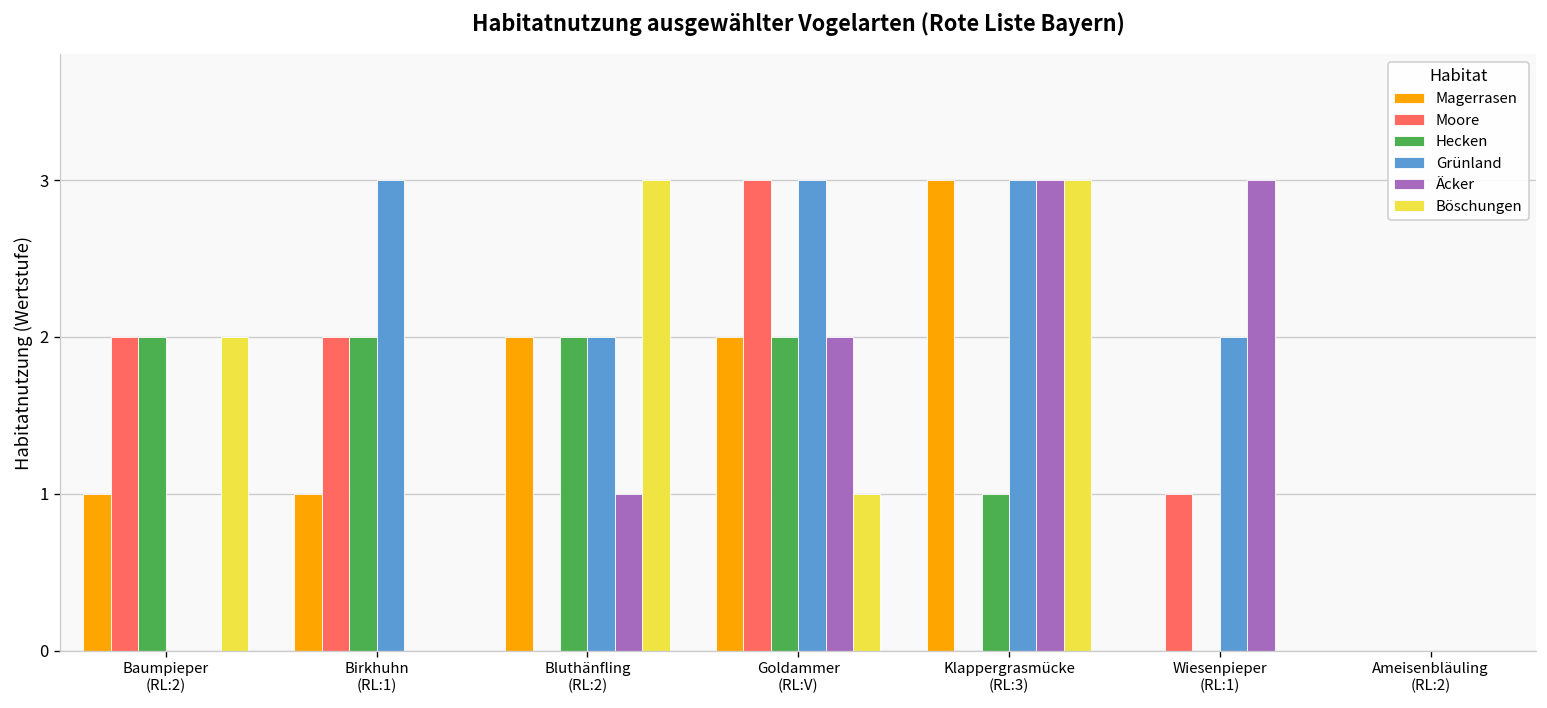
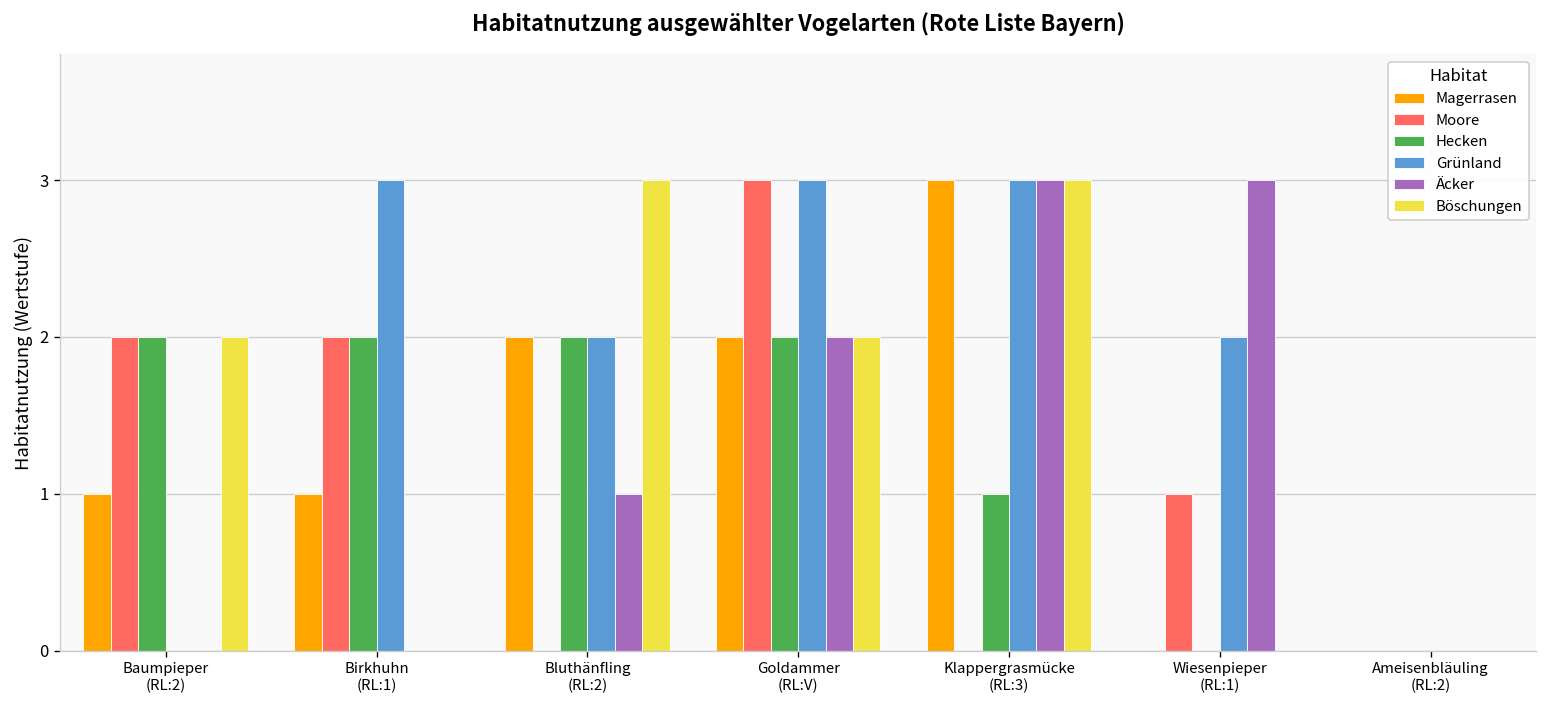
Böschungen, Goldammer (RL:V): 1 -> 2
